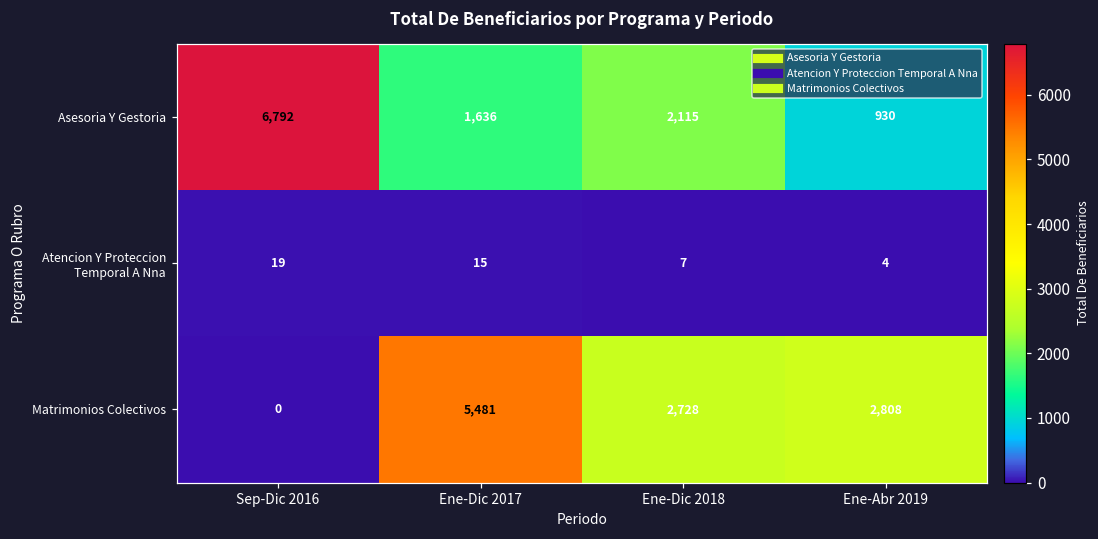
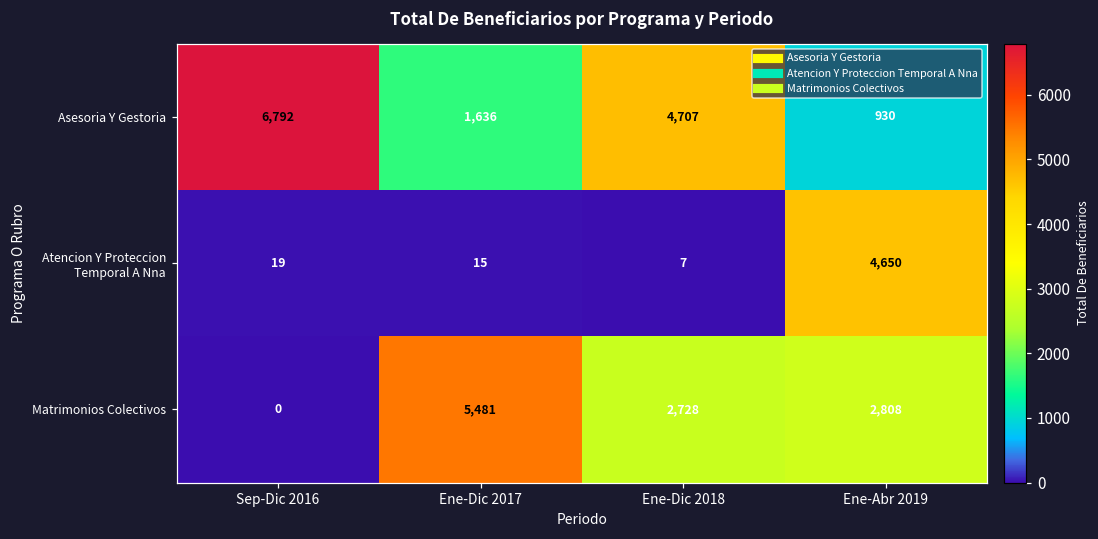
Asesoria Y Gestoria, Ene-Dic 2018: 2,115 -> 4,707
Atencion Y Proteccion Temporal A Nna, Ene-Abr 2019: 4 -> 4,650
